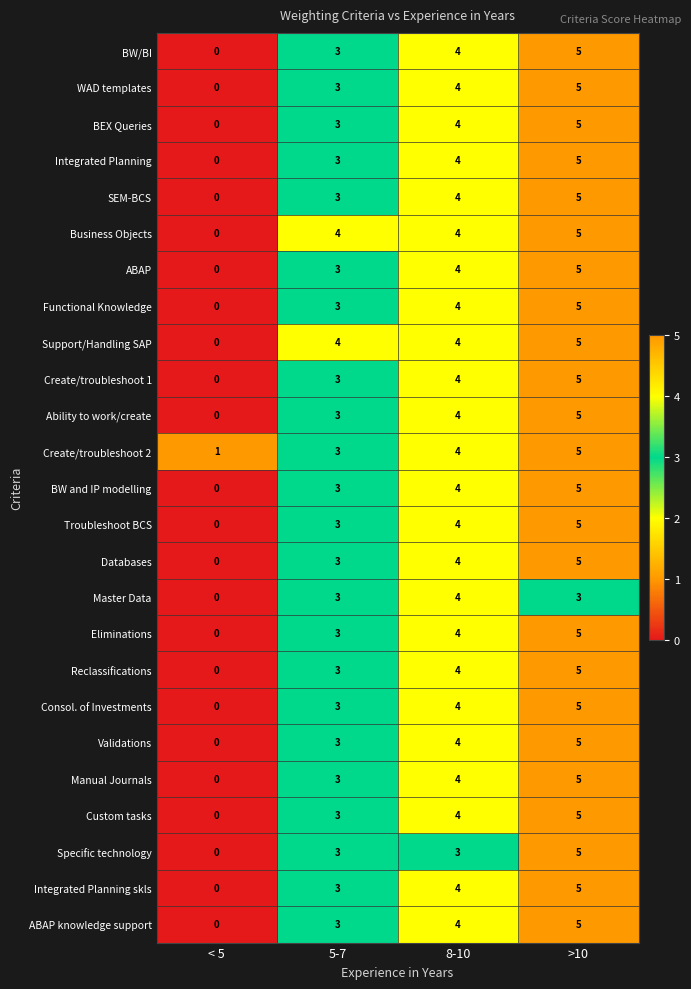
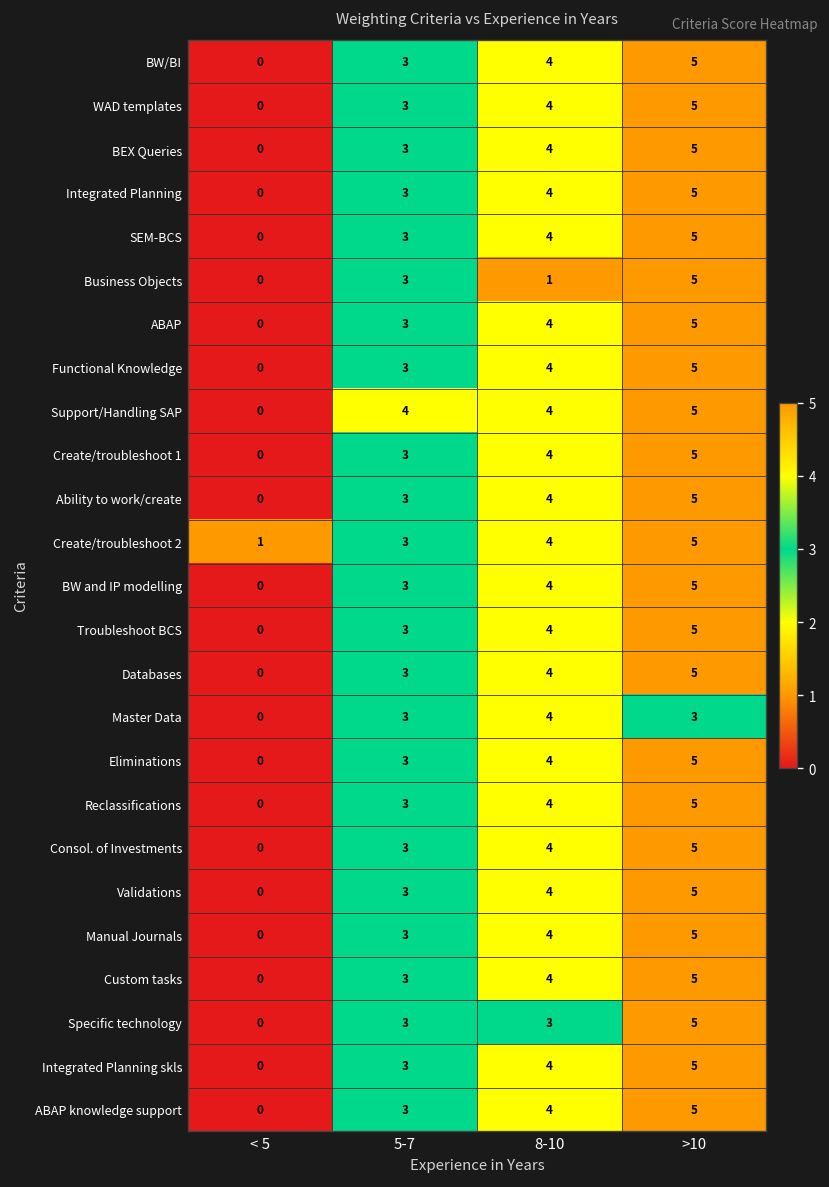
Business Objects, 5-7: 4 -> 3
Business Objects, 8-10: 4 -> 1
